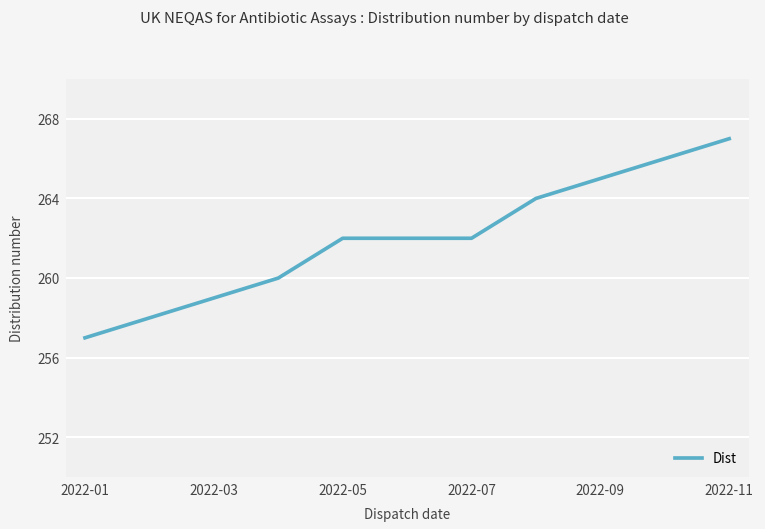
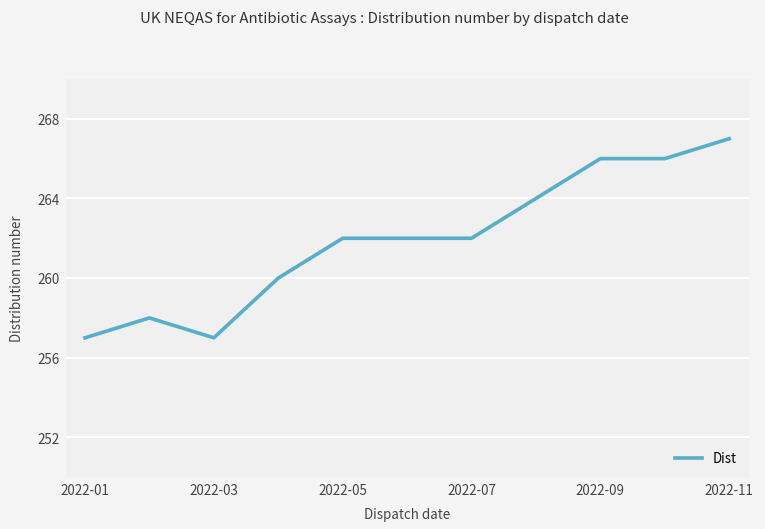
2022-03: 259 -> 257
2022-09: 265 -> 266
